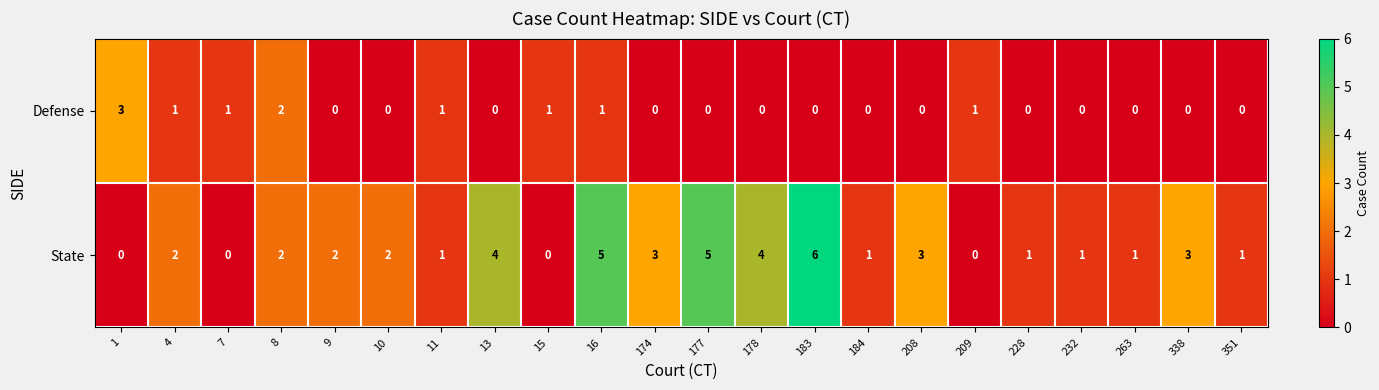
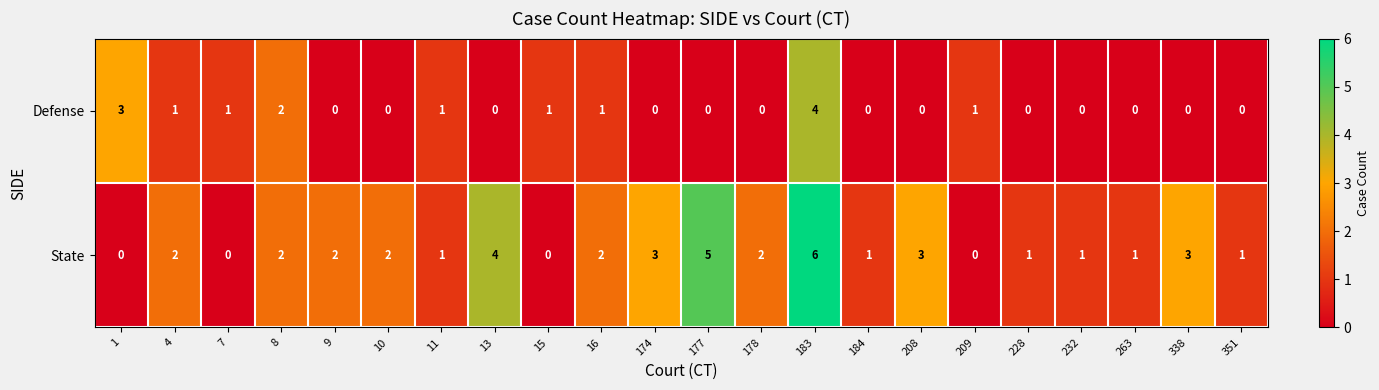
Defense, 183: 0 -> 4
State, 16: 5 -> 2
State, 178: 4 -> 2
